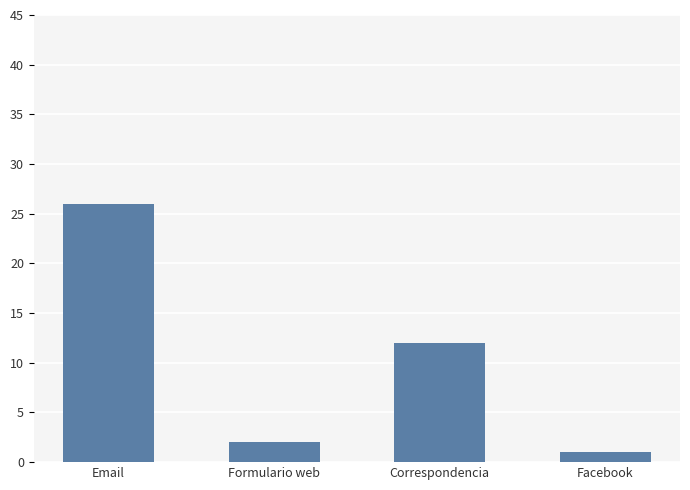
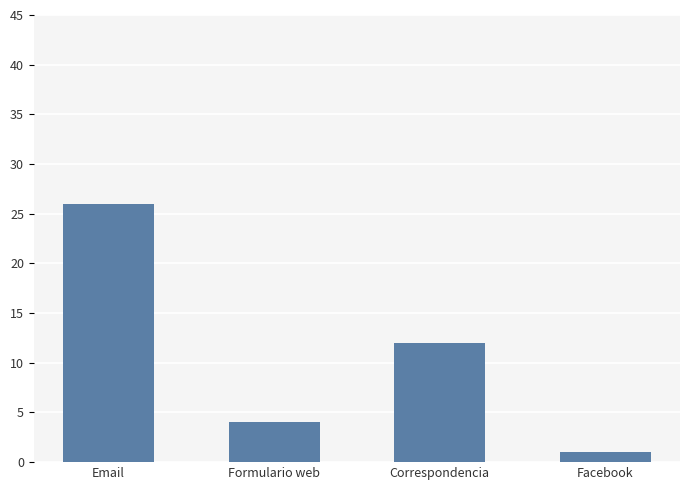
Formulario web: 2 -> 4
